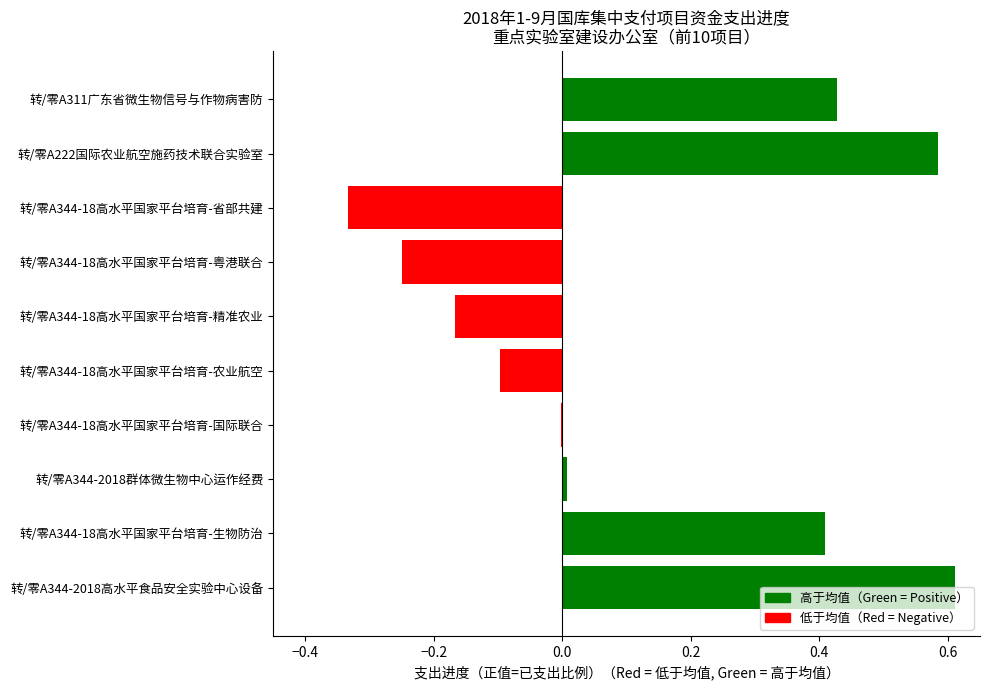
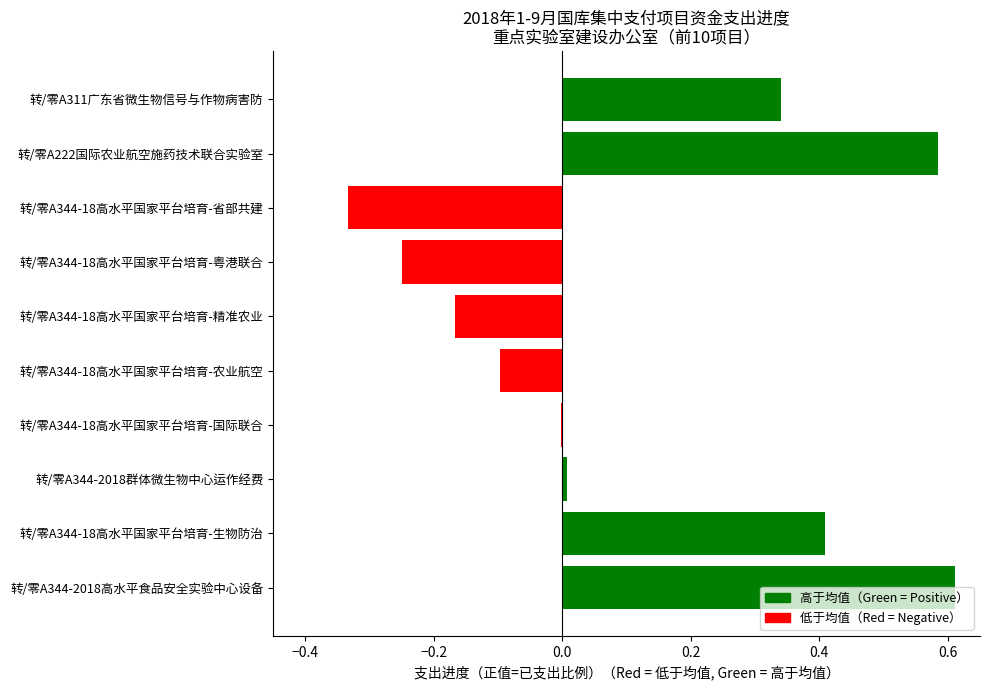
转/零A311广东省微生物信号与作物病害防: 0.43 -> 0.34
